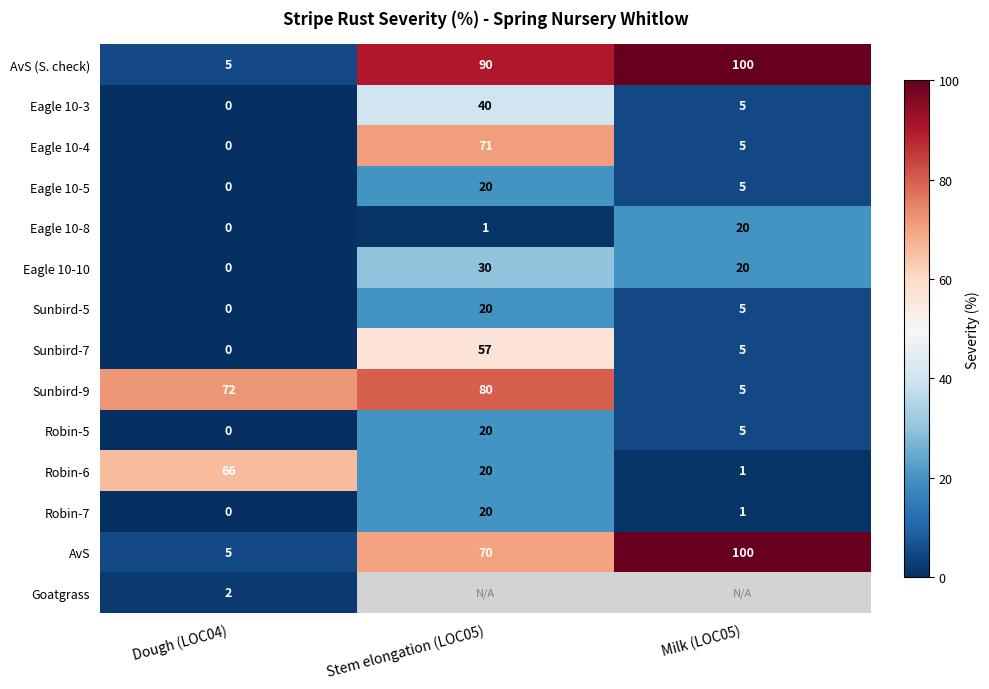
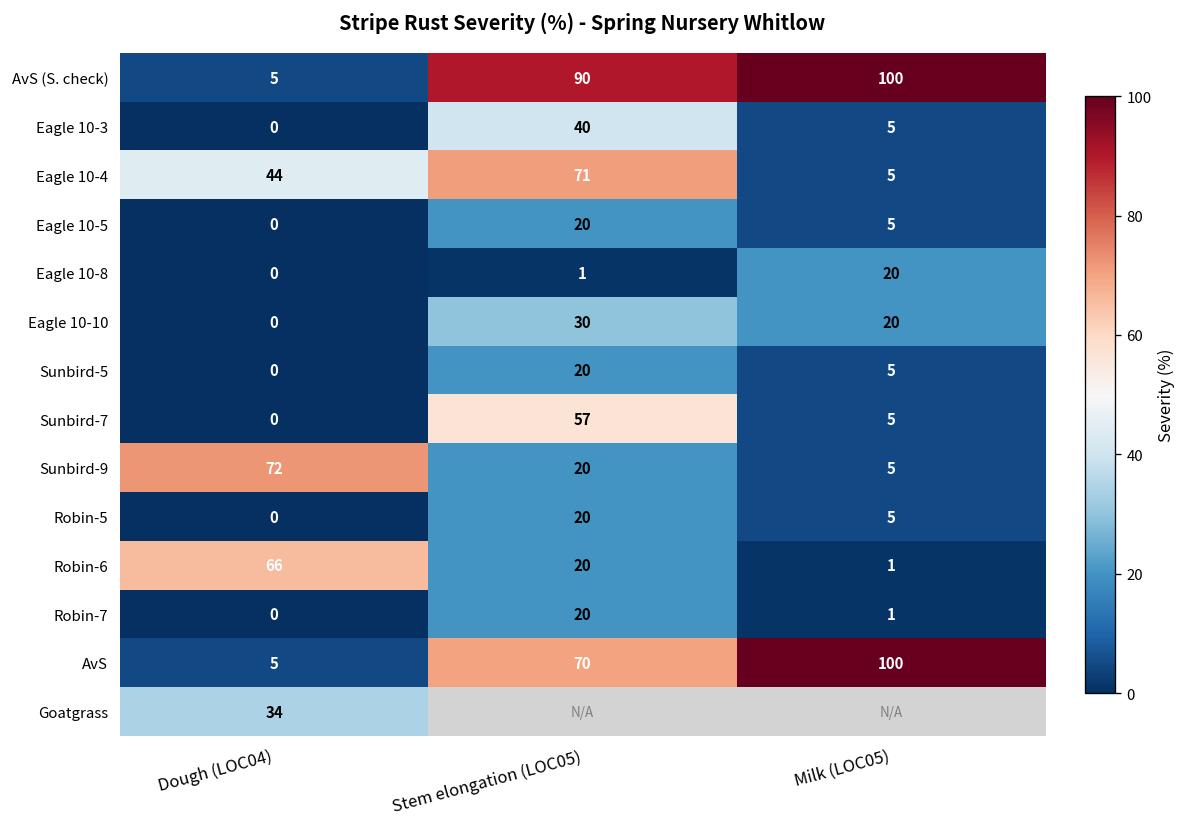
Eagle 10-4, Dough (LOC04): 0 -> 44
Sunbird-9, Stem elongation (LOC05): 80 -> 20
Goatgrass, Dough (LOC04): 2 -> 34
